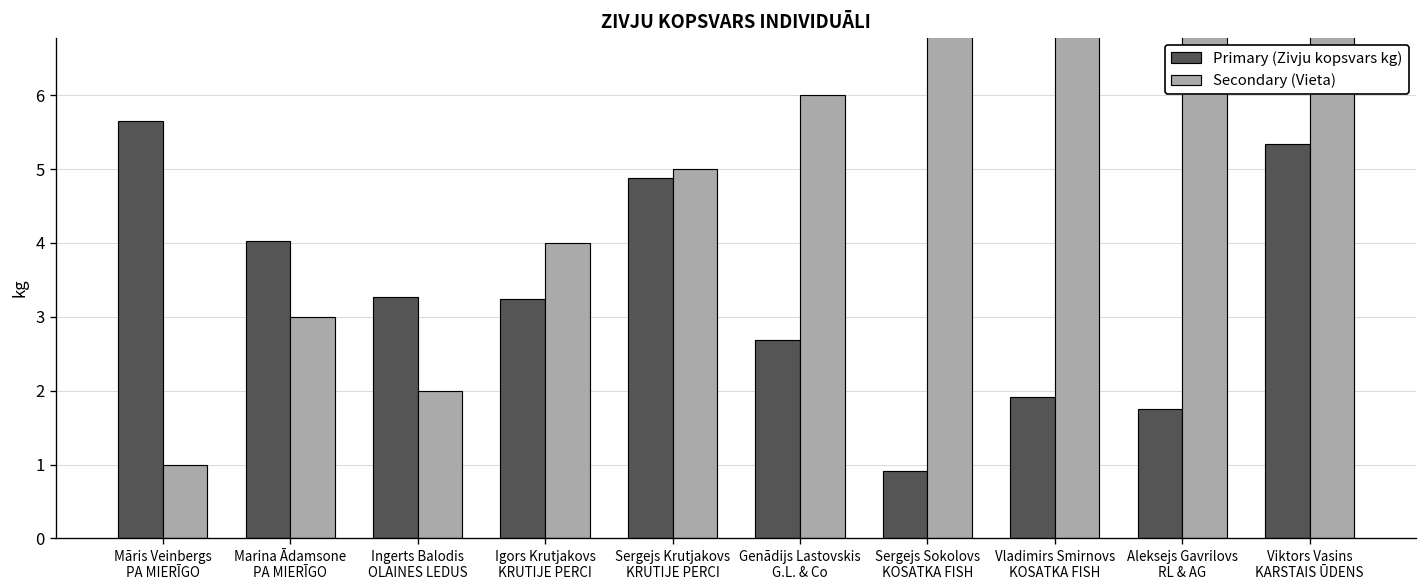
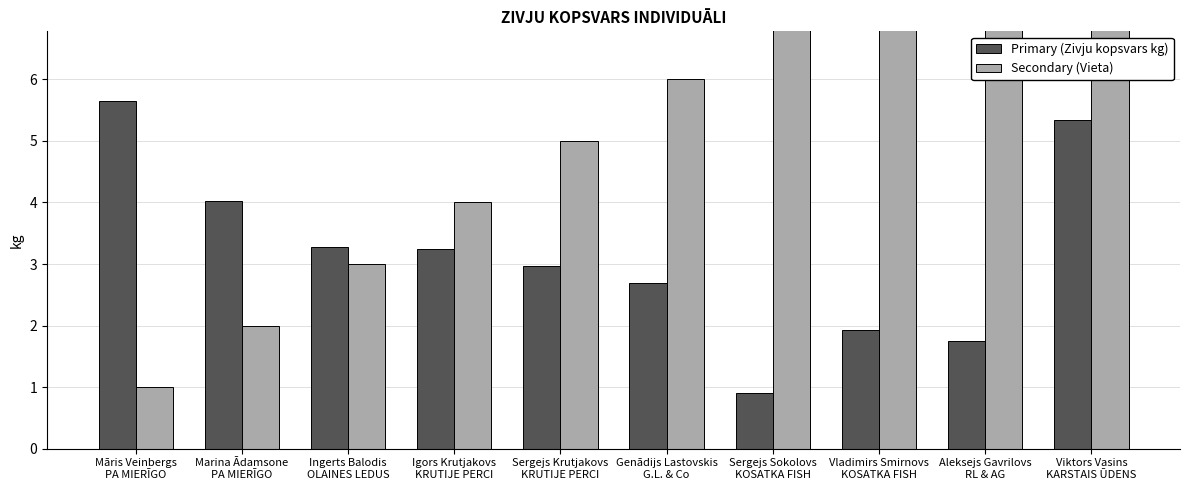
Secondary (Vieta), Marina Ādamsone PA MIERĪGO: 3 -> 2
Secondary (Vieta), Ingerts Balodis OLAINES LEDUS: 2 -> 3
Primary (Zivju kopsvars kg), Sergejs Krutjakovs KRUTIJE PERCI: 4.9 -> 3.0
